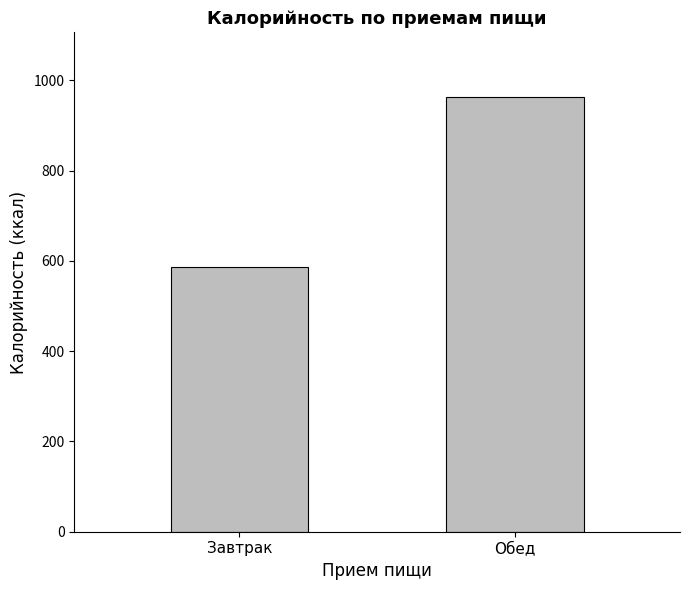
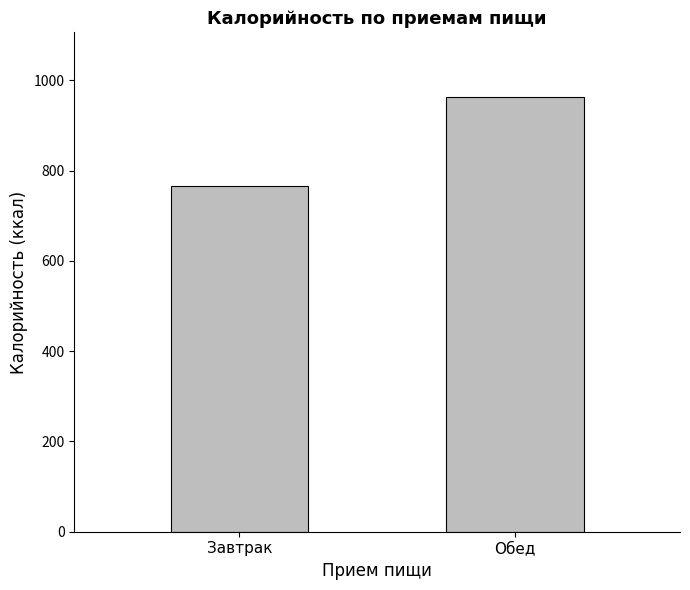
Завтрак: 590 -> 770
